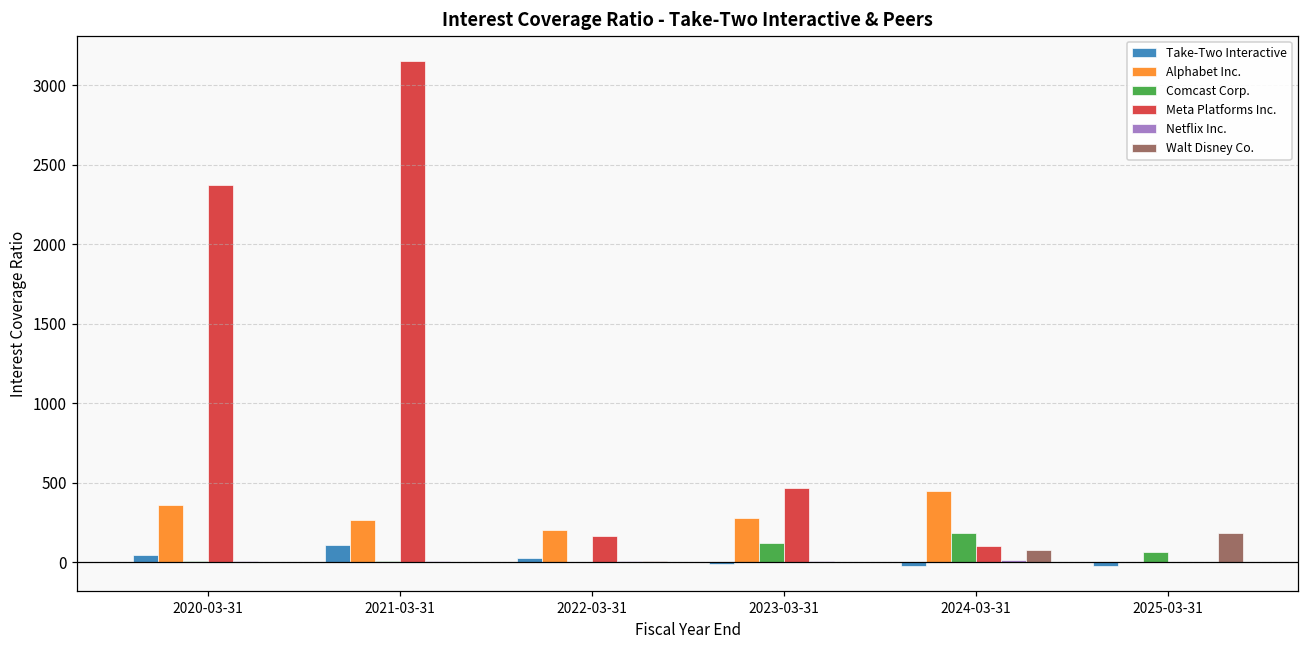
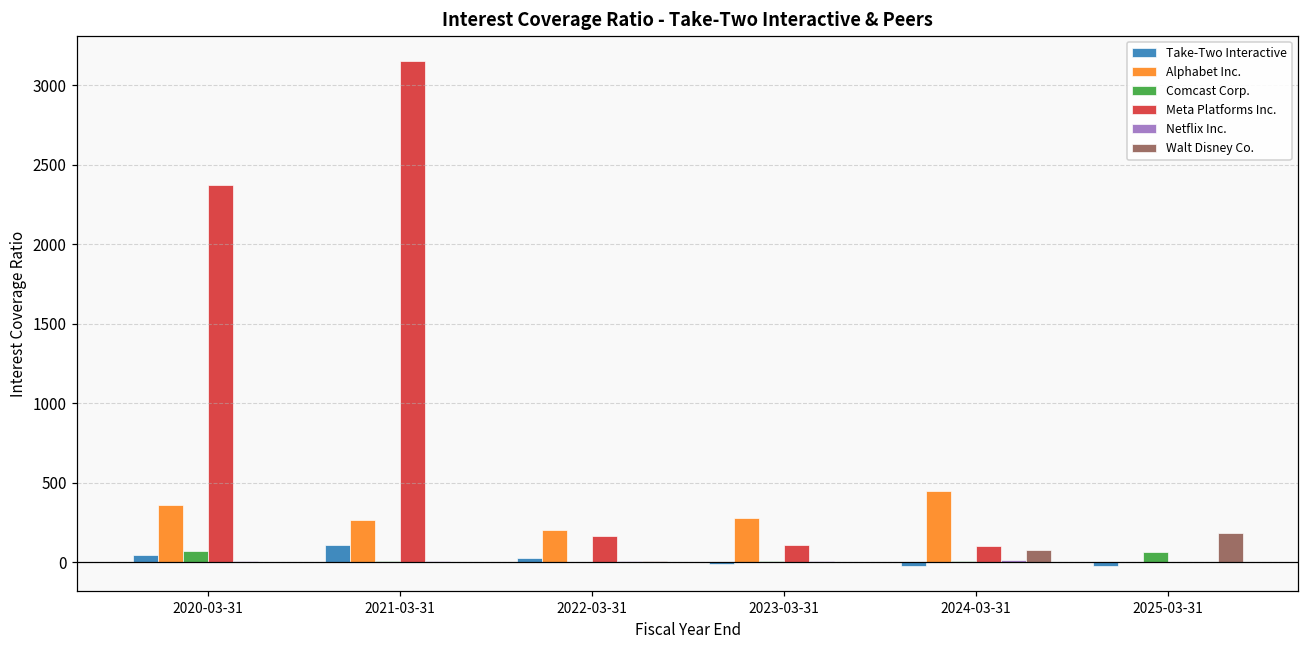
Comcast Corp., 2020-03-31: 0 -> 70
Comcast Corp., 2023-03-31: 120 -> 10
Meta Platforms Inc., 2023-03-31: 460 -> 110
Comcast Corp., 2024-03-31: 180 -> 10
